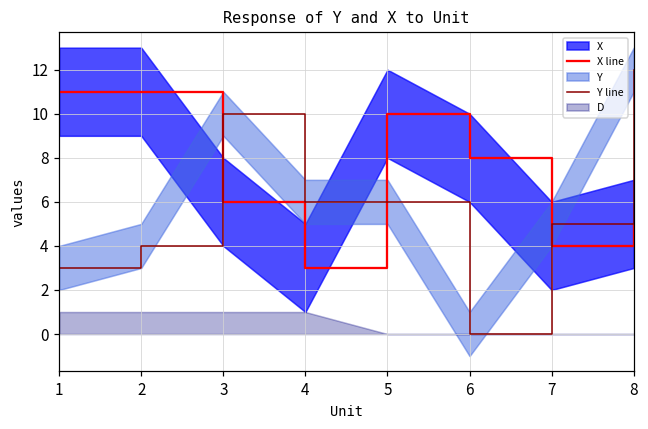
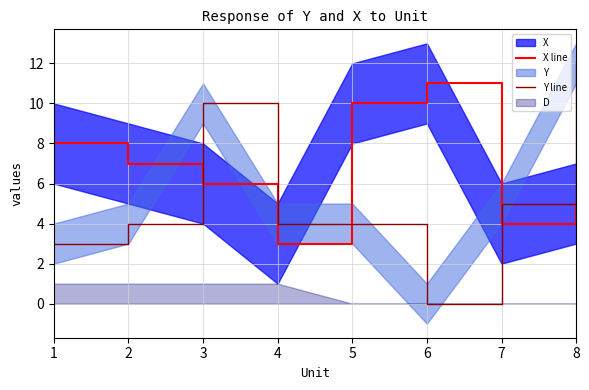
X line, 1: 11 -> 8
X line, 2: 11 -> 7
Y line, 4: 6 -> 4
Y line, 5: 6 -> 4
X line, 6: 8 -> 11
